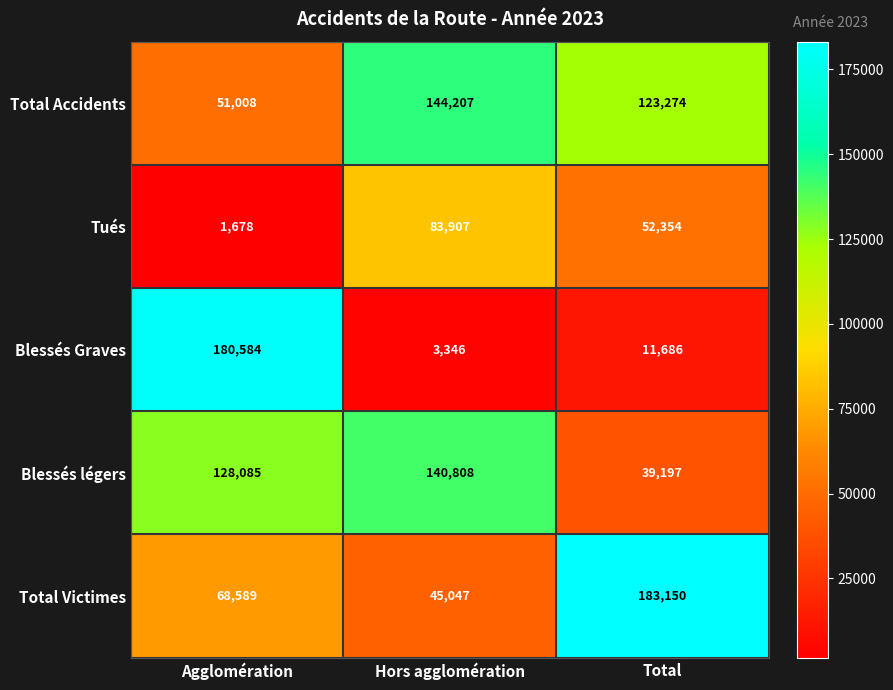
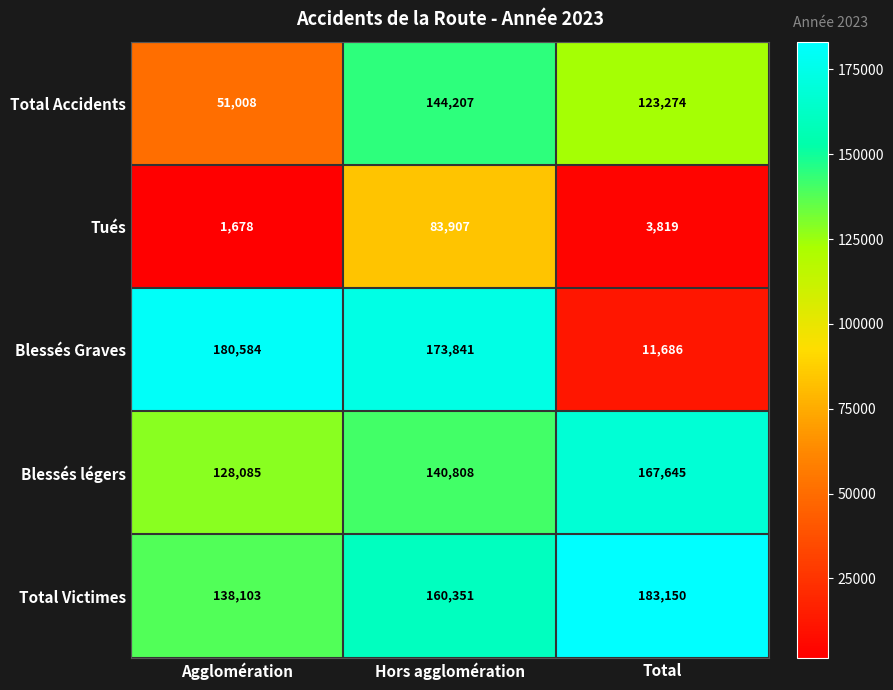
Tués, Total: 52,354 -> 3,819
Blessés Graves, Hors agglomération: 3,346 -> 173,841
Blessés légers, Total: 39,197 -> 167,645
Total Victimes, Agglomération: 68,589 -> 138,103
Total Victimes, Hors agglomération: 45,047 -> 160,351
